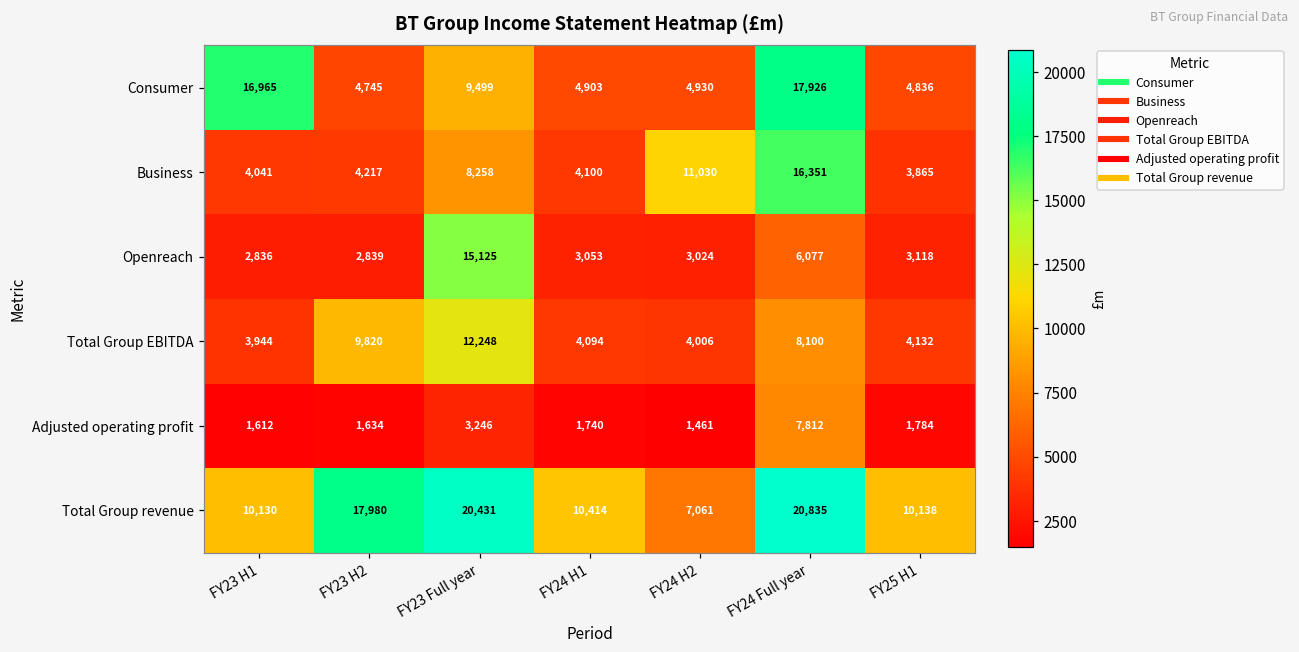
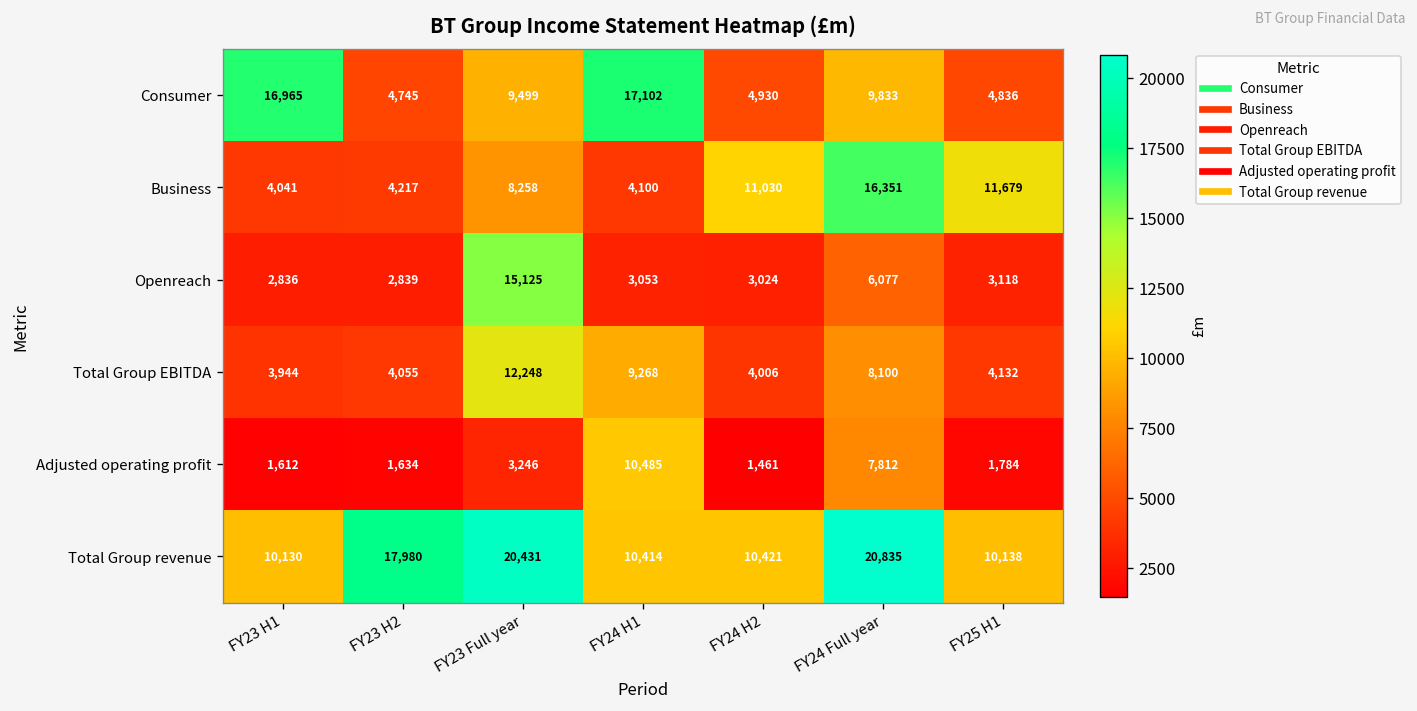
Consumer, FY24 H1: 4,903 -> 17,102
Consumer, FY24 Full year: 17,926 -> 9,833
Business, FY25 H1: 3,865 -> 11,679
Total Group EBITDA, FY23 H2: 9,820 -> 4,055
Total Group EBITDA, FY24 H1: 4,094 -> 9,268
Adjusted operating profit, FY24 H1: 1,740 -> 10,485
Total Group revenue, FY24 H2: 7,061 -> 10,421
